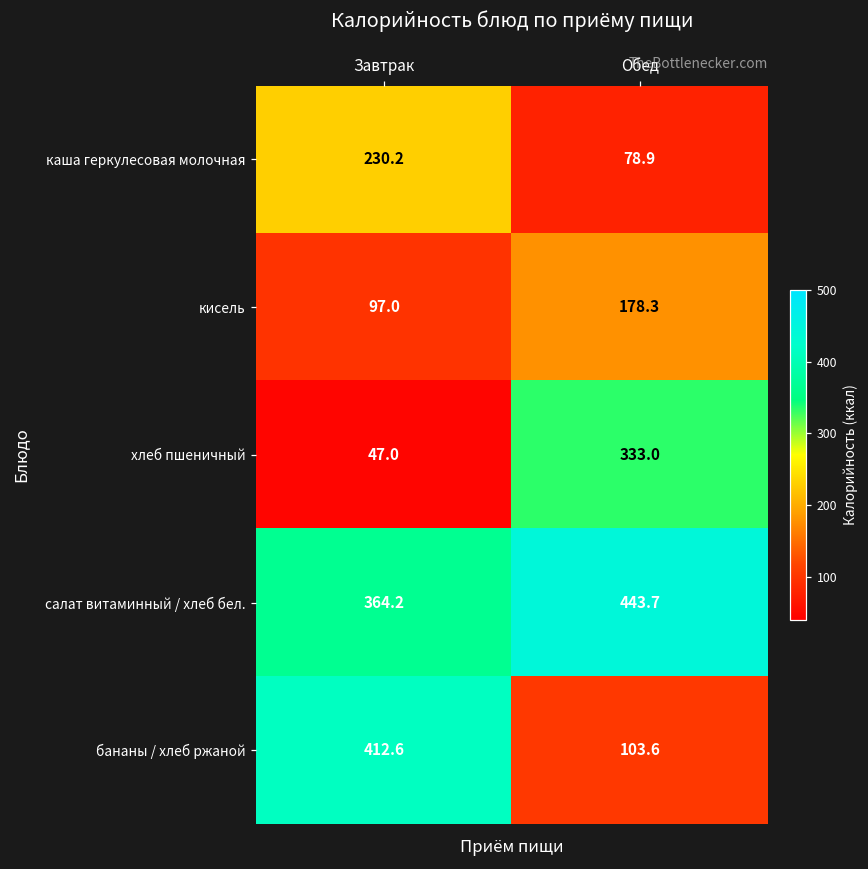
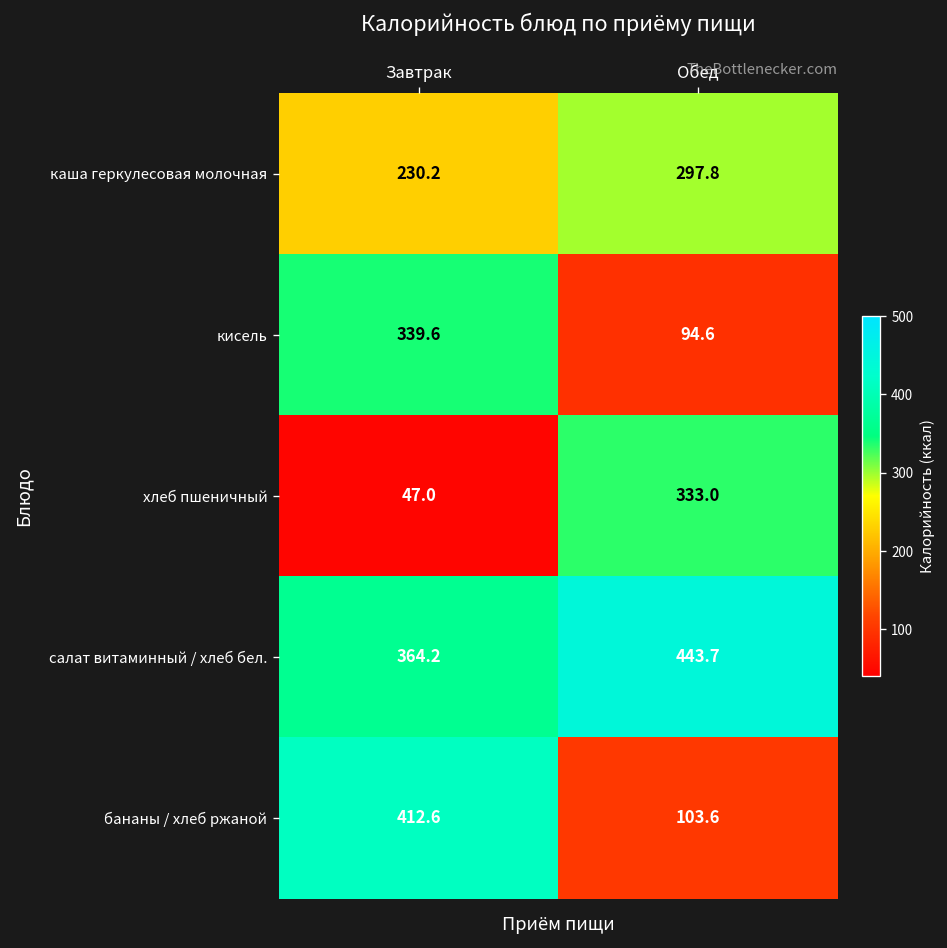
каша геркулесовая молочная, Обед: 78.9 -> 297.8
кисель, Завтрак: 97.0 -> 339.6
кисель, Обед: 178.3 -> 94.6
